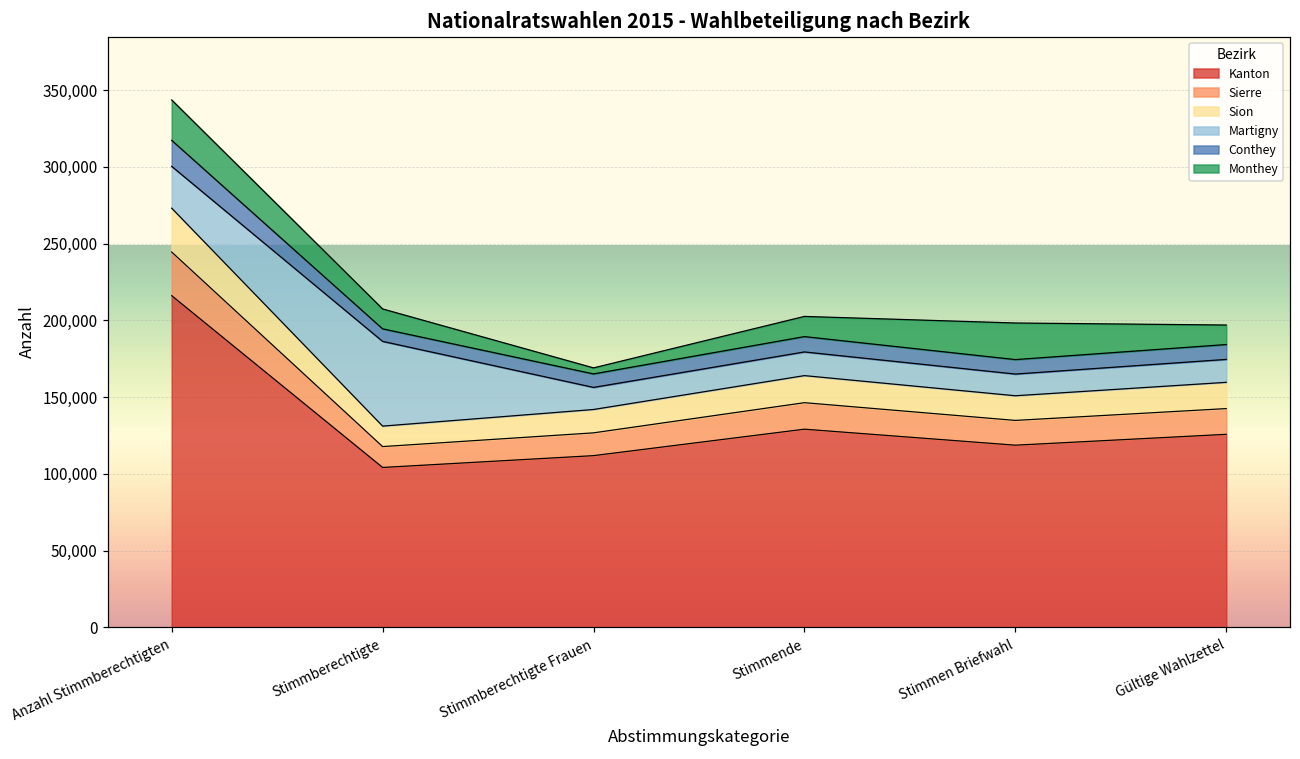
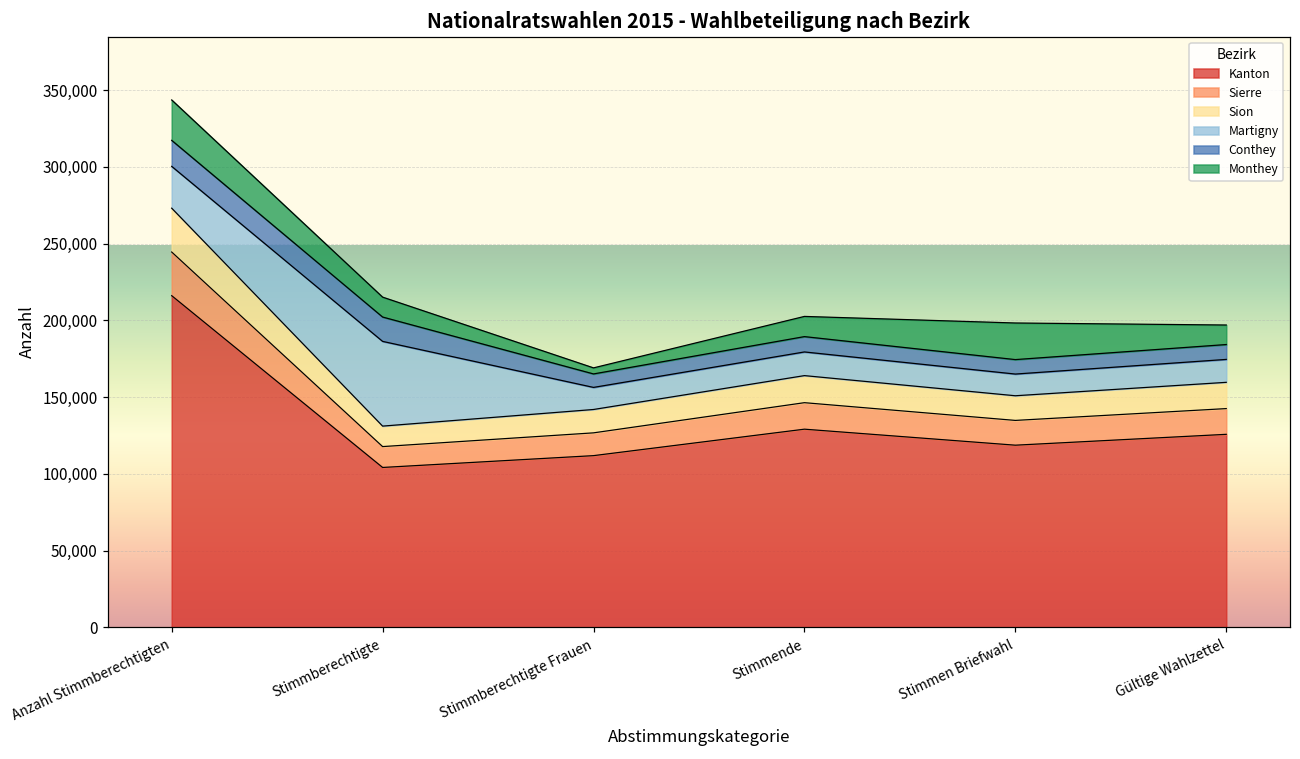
Conthey, Stimmberechtigte: 8,000 -> 16,000
